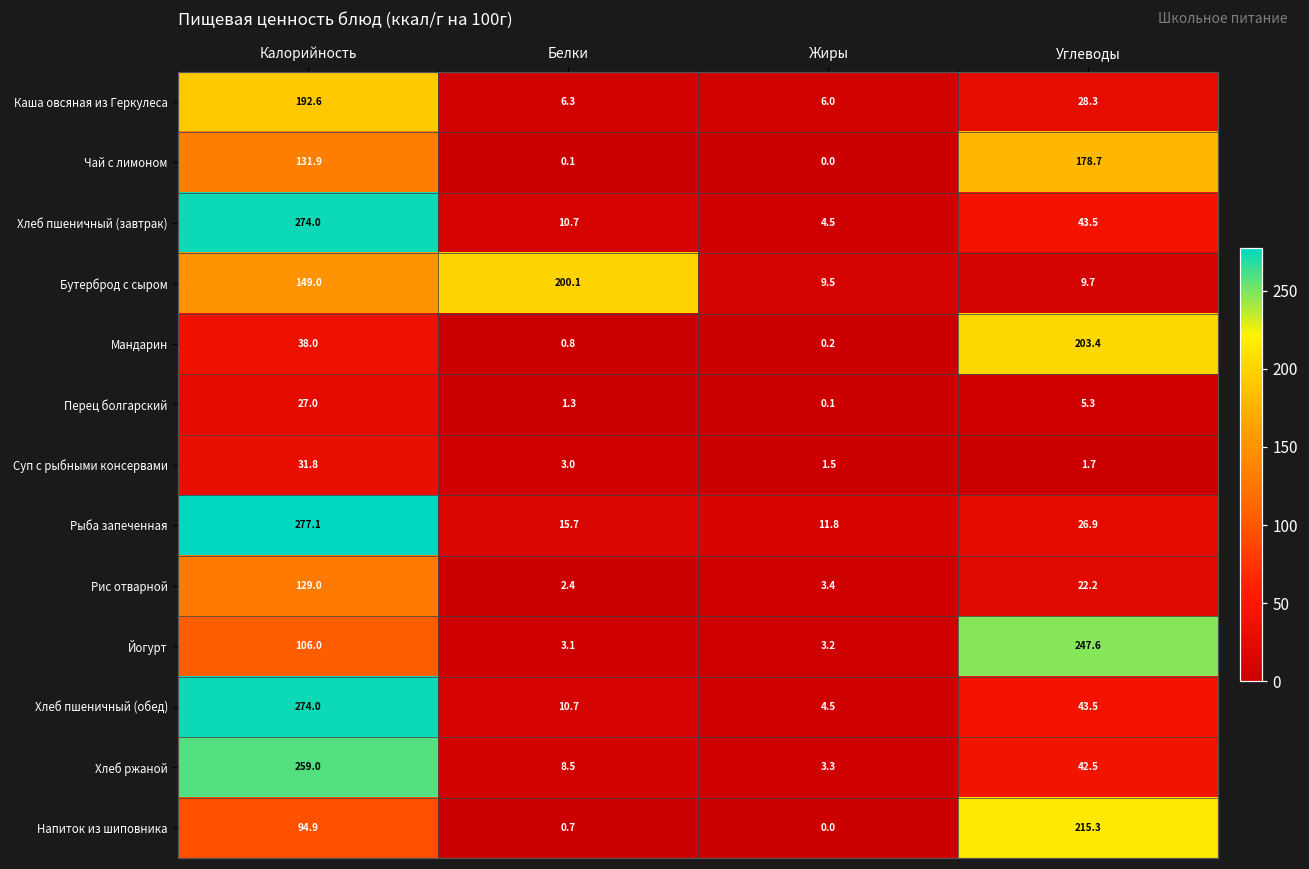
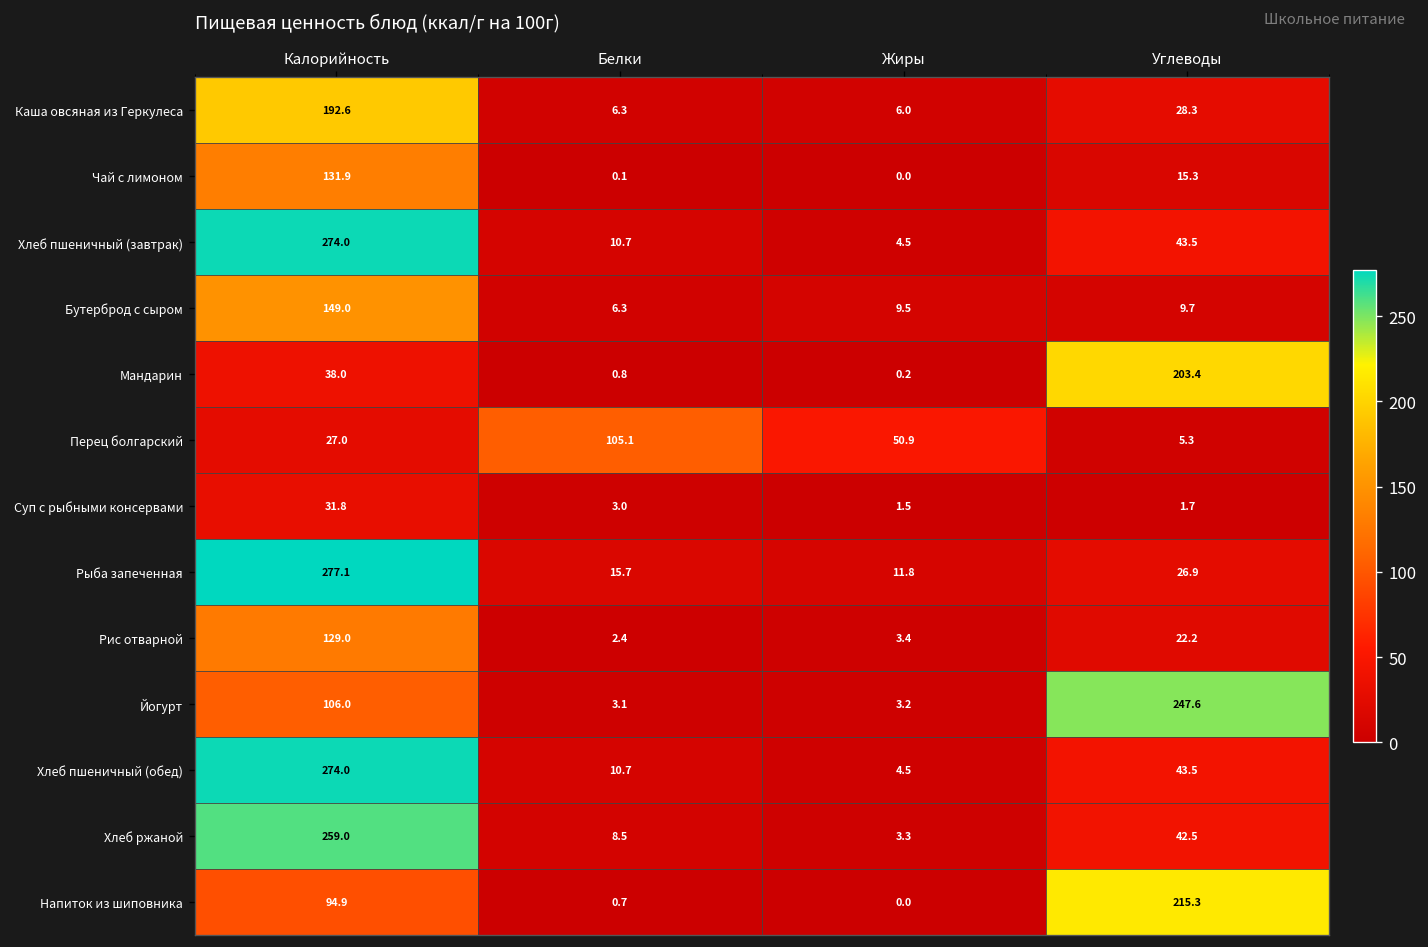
Чай с лимоном, Углеводы: 178.7 -> 15.3
Бутерброд с сыром, Белки: 200.1 -> 6.3
Перец болгарский, Белки: 1.3 -> 105.1
Перец болгарский, Жиры: 0.1 -> 50.9
